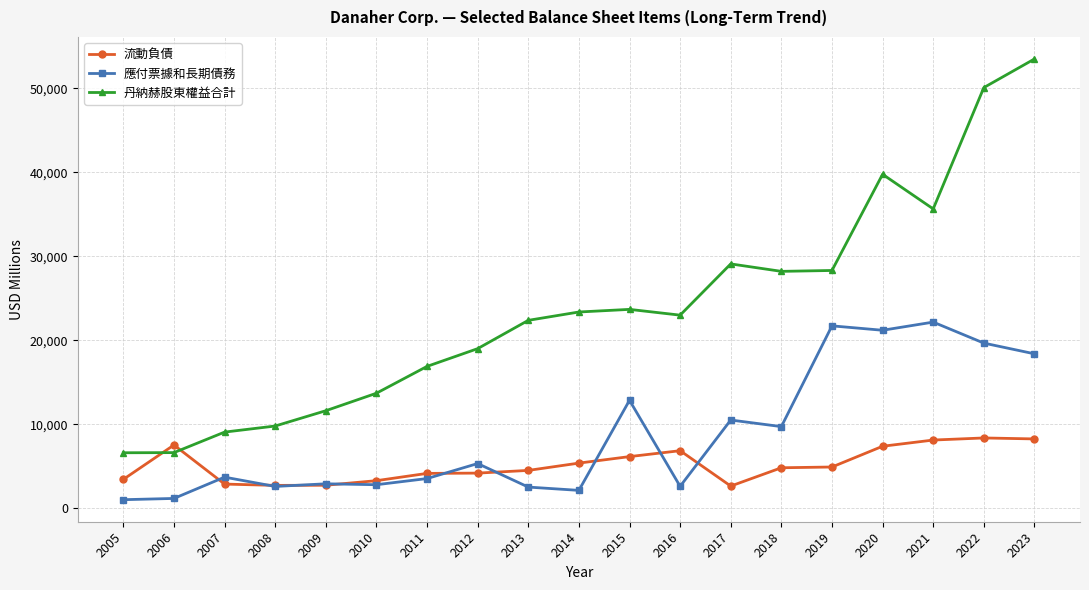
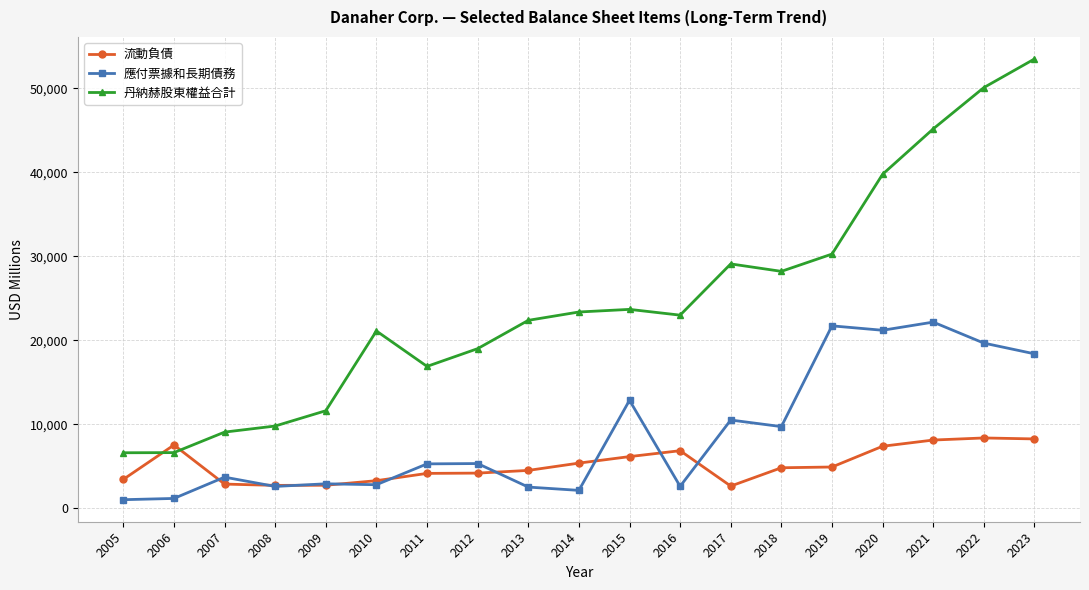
丹納赫股東權益合計, 2010: 14,000 -> 21,000
應付票據和長期債務, 2011: 4,000 -> 5,000
丹納赫股東權益合計, 2019: 28,000 -> 30,000
丹納赫股東權益合計, 2021: 36,000 -> 45,000
